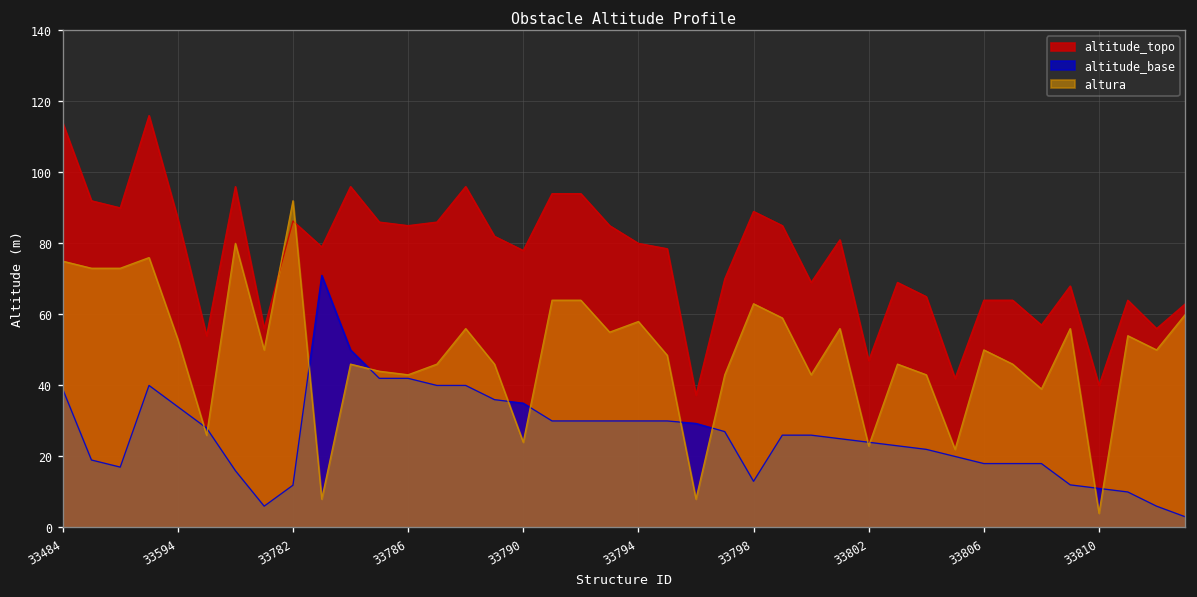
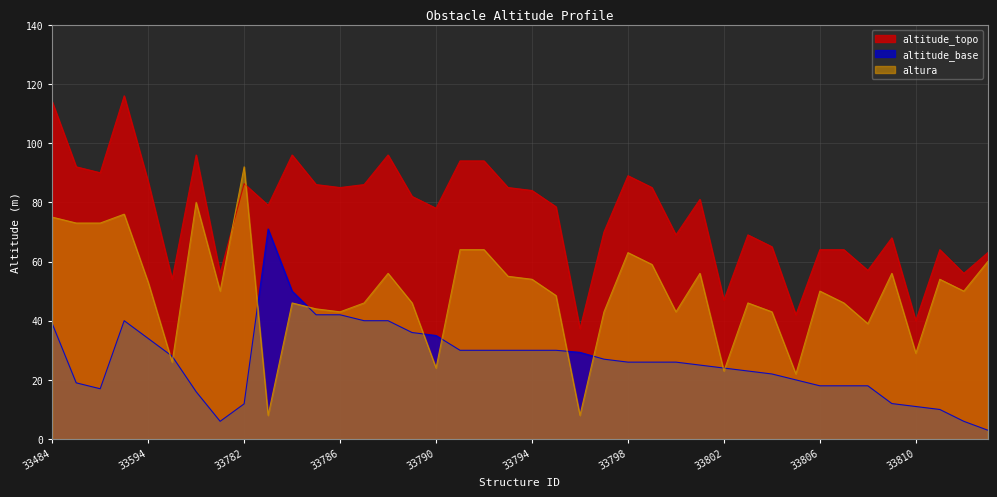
altitude_topo, 33794: 80 -> 84
altura, 33794: 58 -> 54
altitude_base, 33798: 13 -> 26
altura, 33810: 4 -> 29
